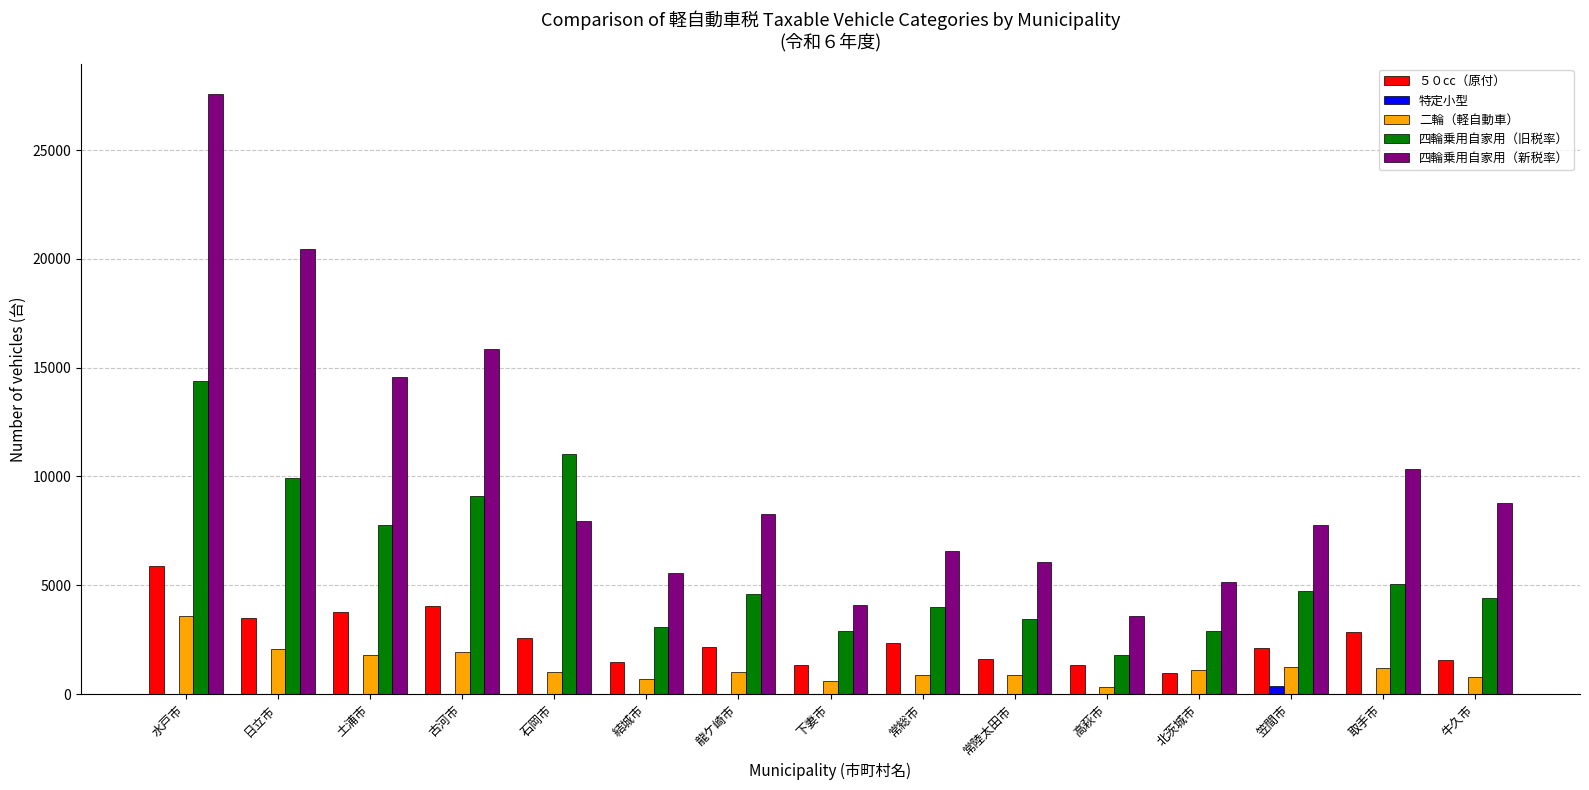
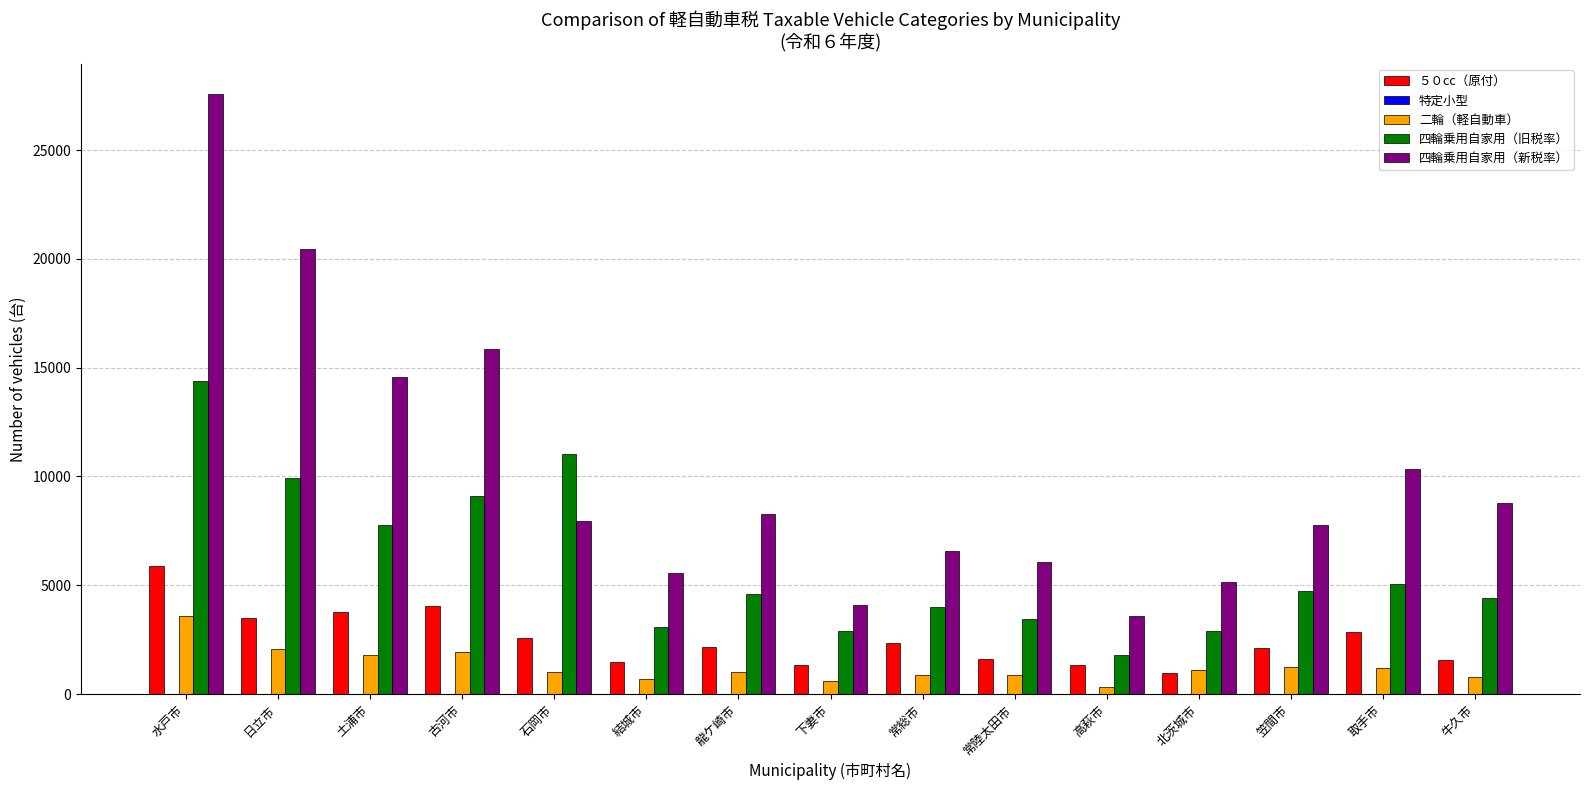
特定小型, 笠間市: 400 -> 0
